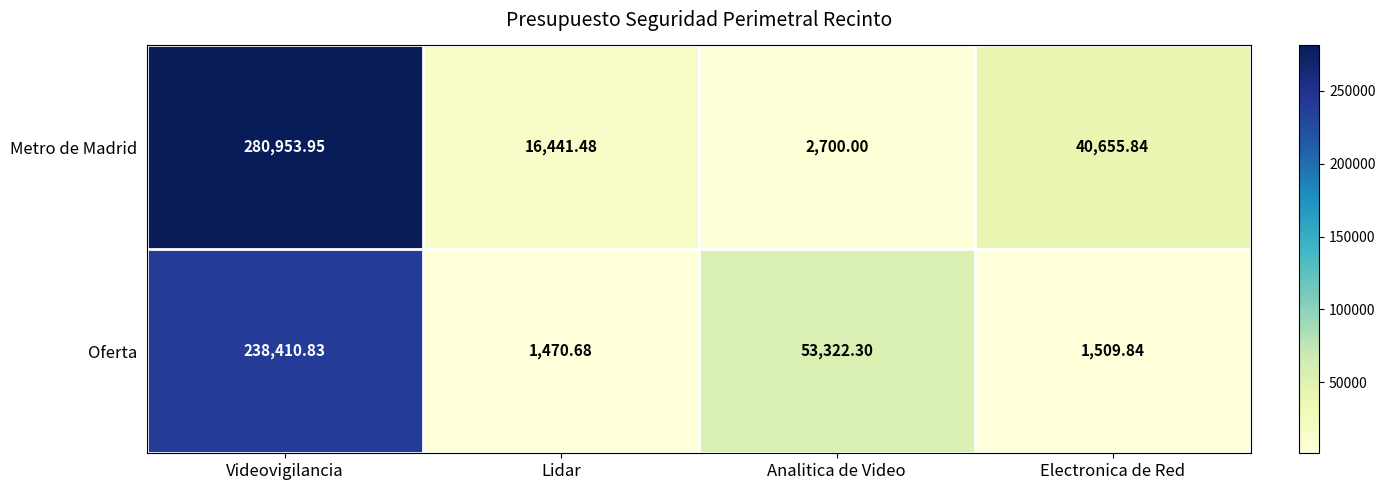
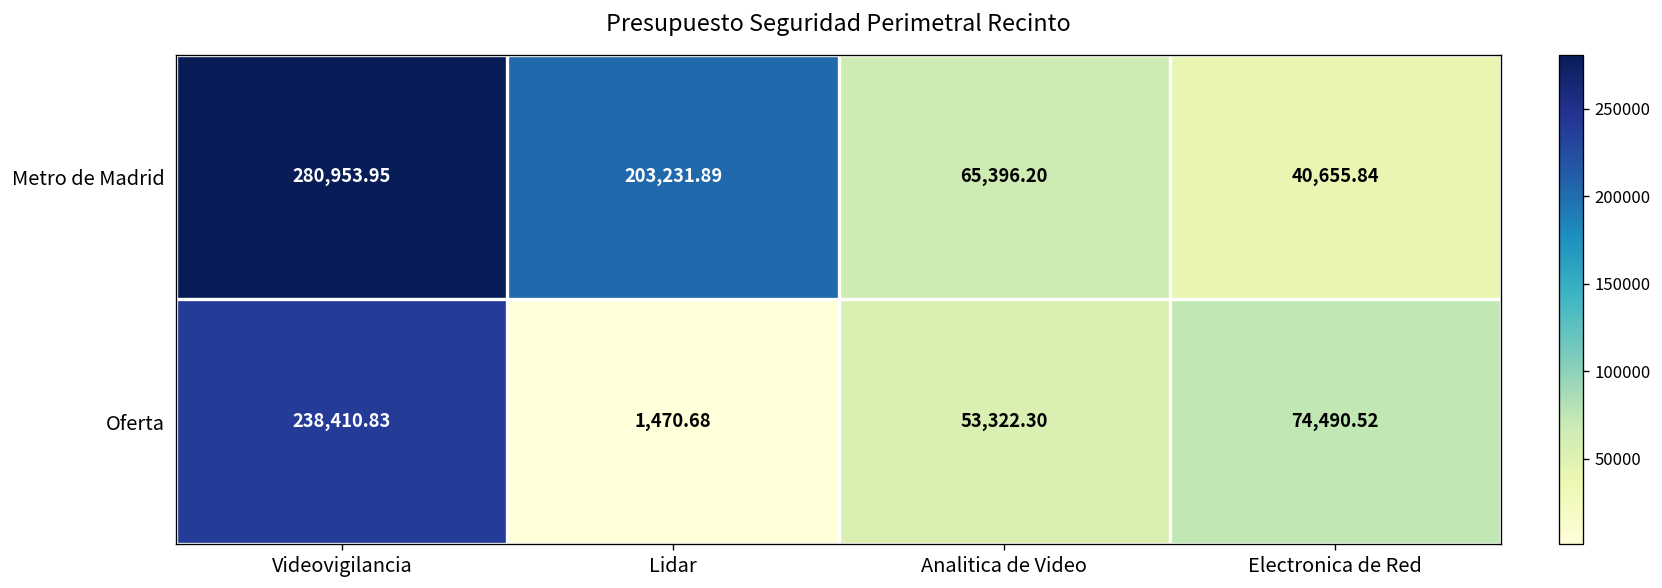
Metro de Madrid, Lidar: 16,441.48 -> 203,231.89
Metro de Madrid, Analitica de Video: 2,700.00 -> 65,396.20
Oferta, Electronica de Red: 1,509.84 -> 74,490.52
